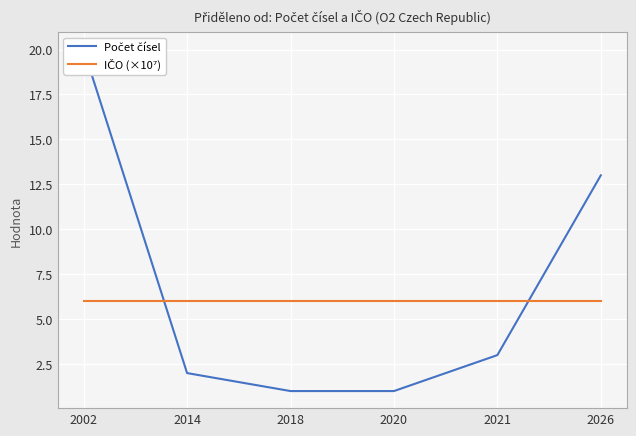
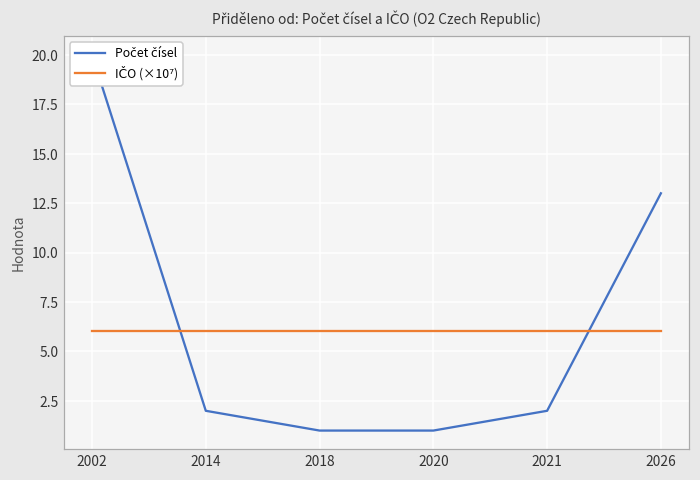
Počet čísel, 2021: 3 -> 2
